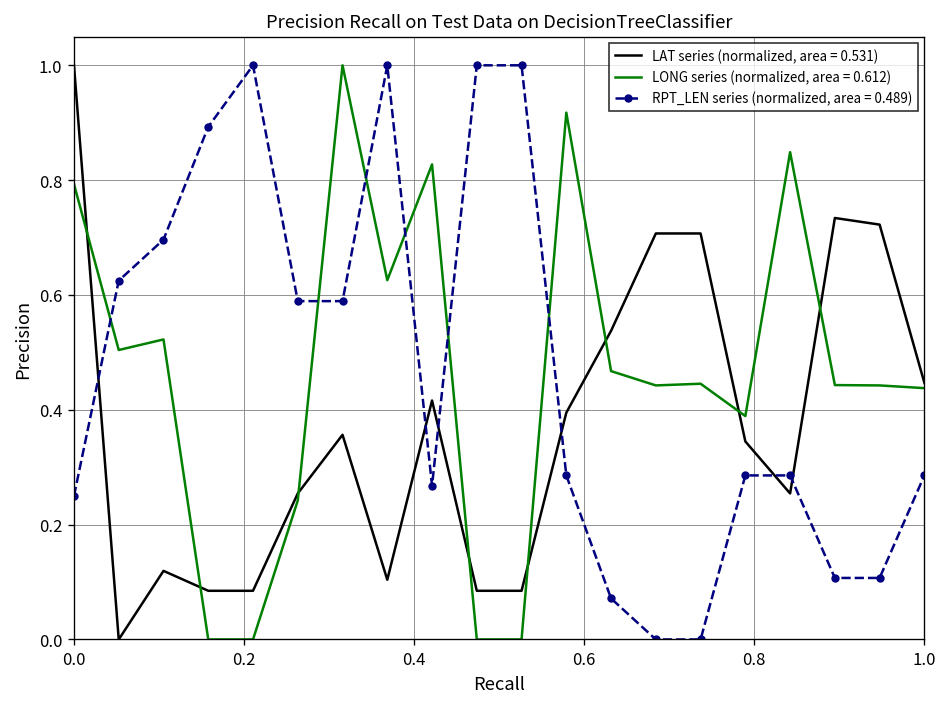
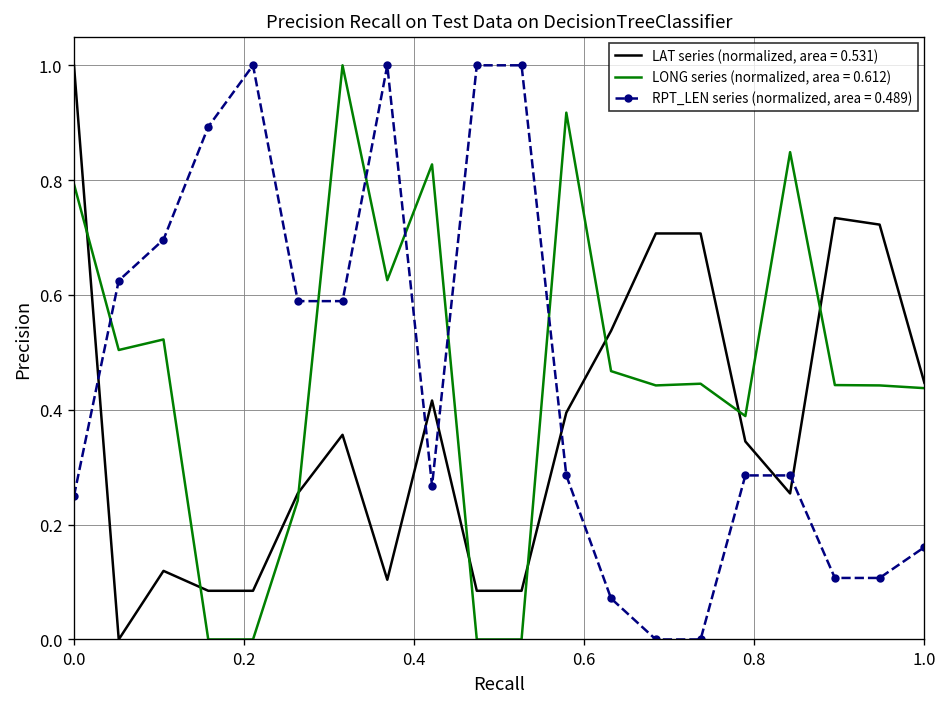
RPT_LEN series (normalized, area = 0.489), 1.0: 0.29 -> 0.16
